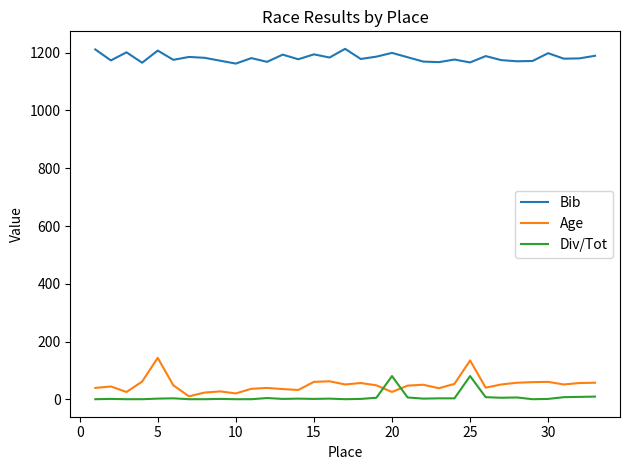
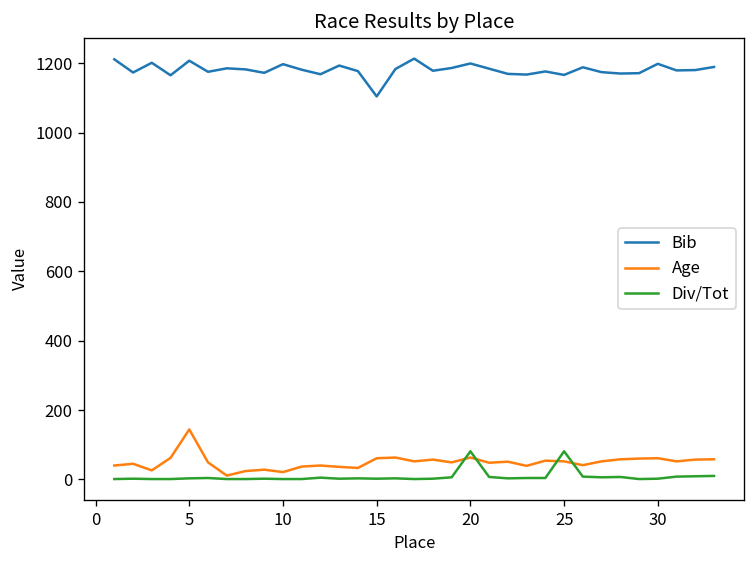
Bib, 10: 1160 -> 1200
Bib, 15: 1190 -> 1100
Age, 20: 30 -> 60
Age, 25: 140 -> 50
